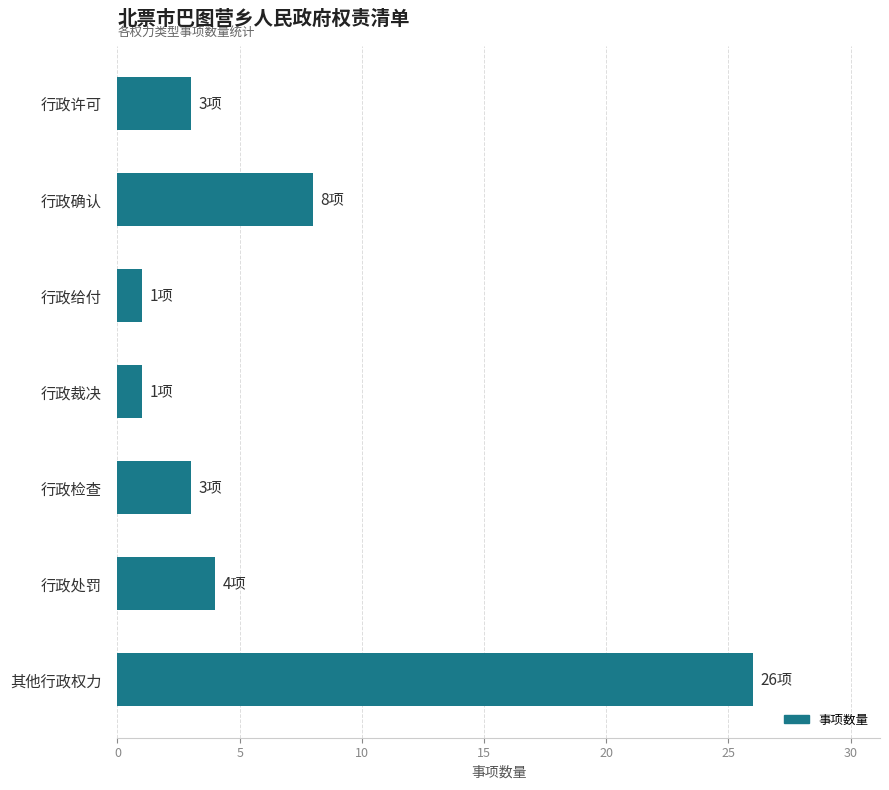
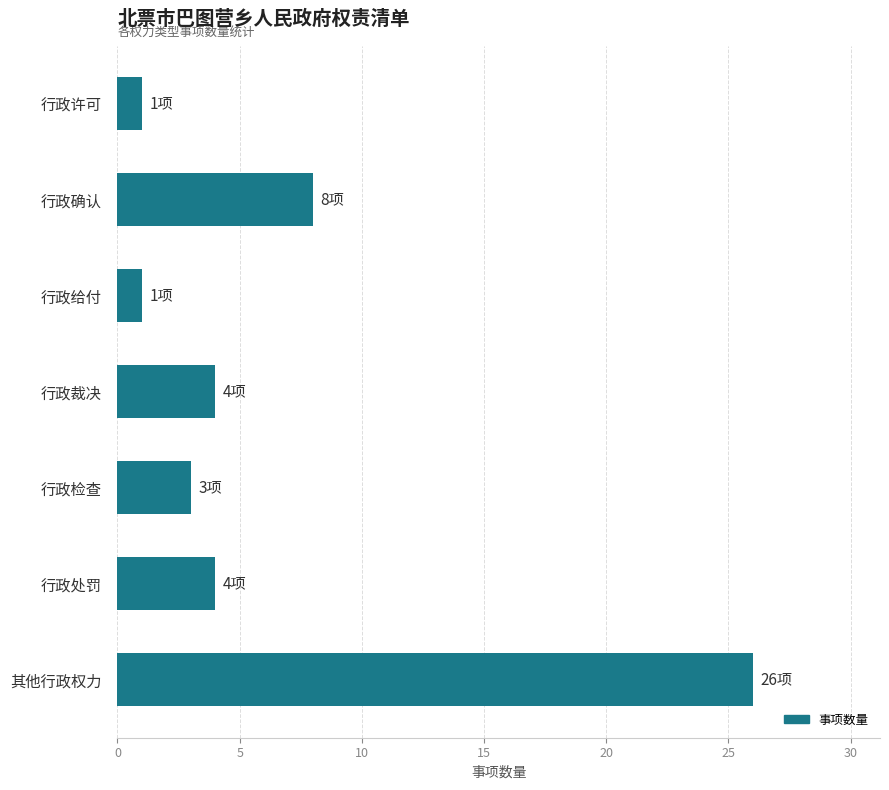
行政许可: 3项 -> 1项
行政裁决: 1项 -> 4项
